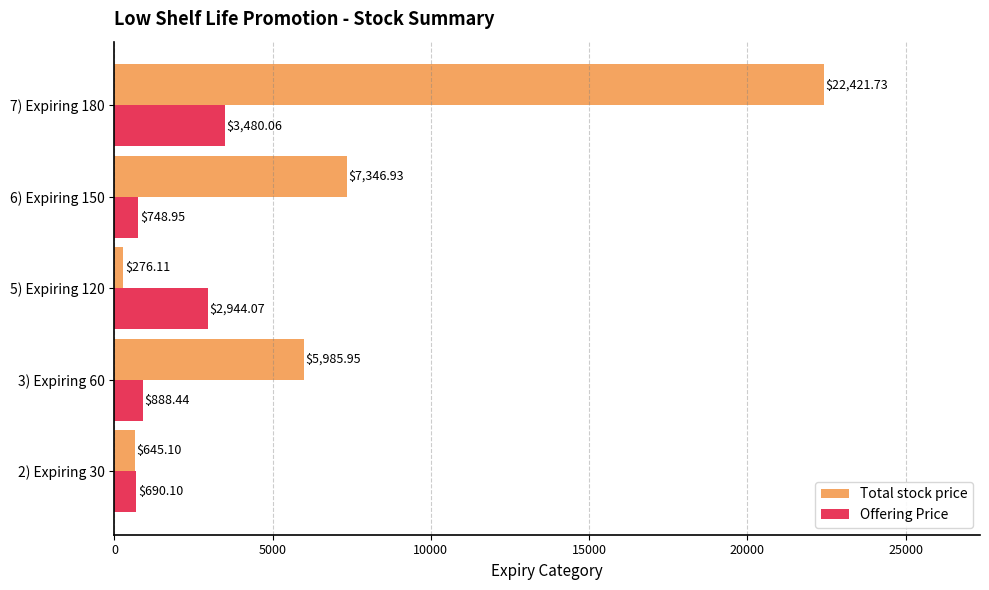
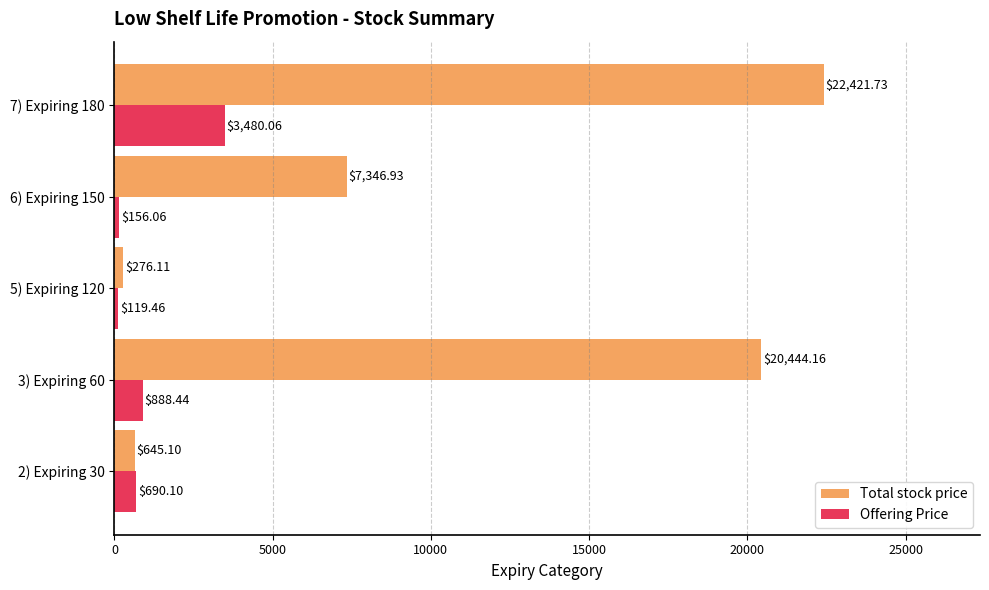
Offering Price, 6) Expiring 150: $748.95 -> $156.06
Offering Price, 5) Expiring 120: $2,944.07 -> $119.46
Total stock price, 3) Expiring 60: $5,985.95 -> $20,444.16
